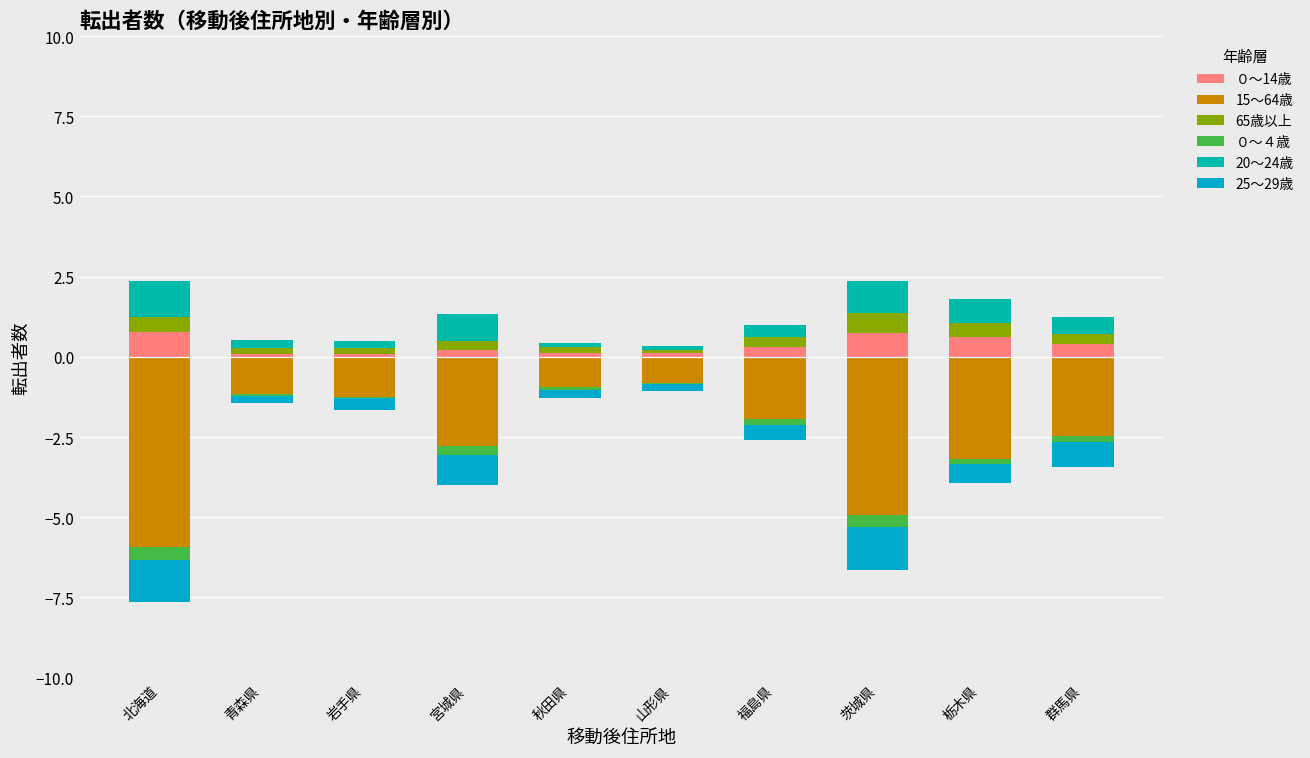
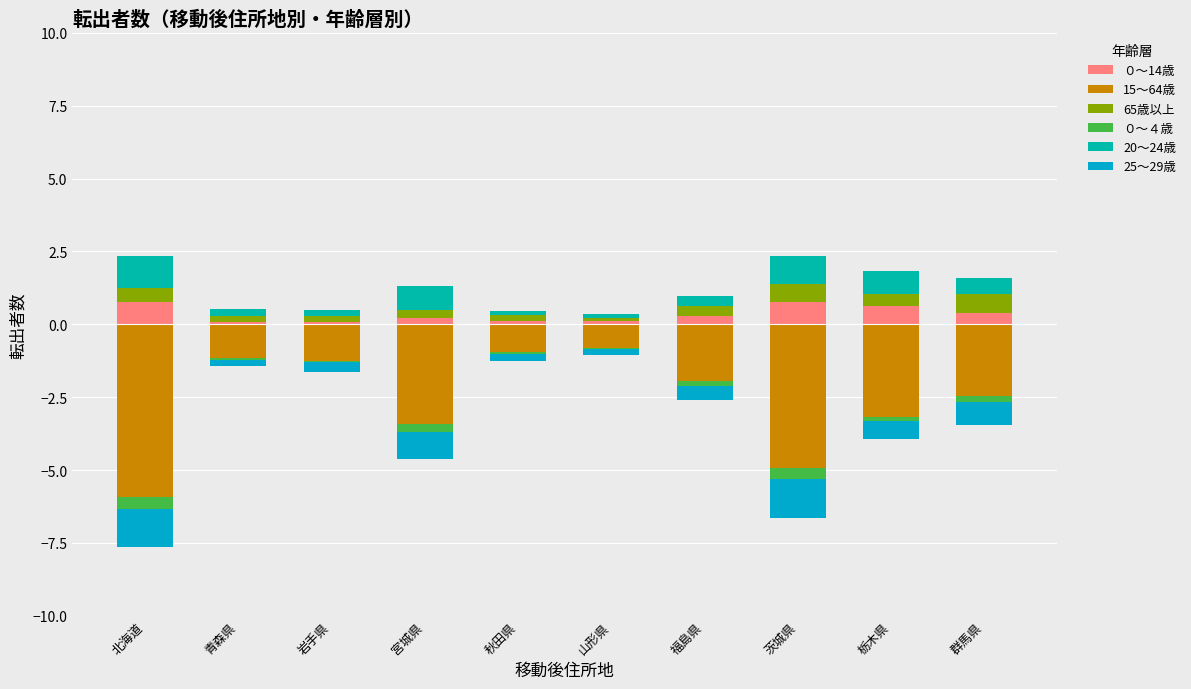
15～64歳, 宮城県: -2.8 -> -3.4
65歳以上, 群馬県: 0.3 -> 0.7
